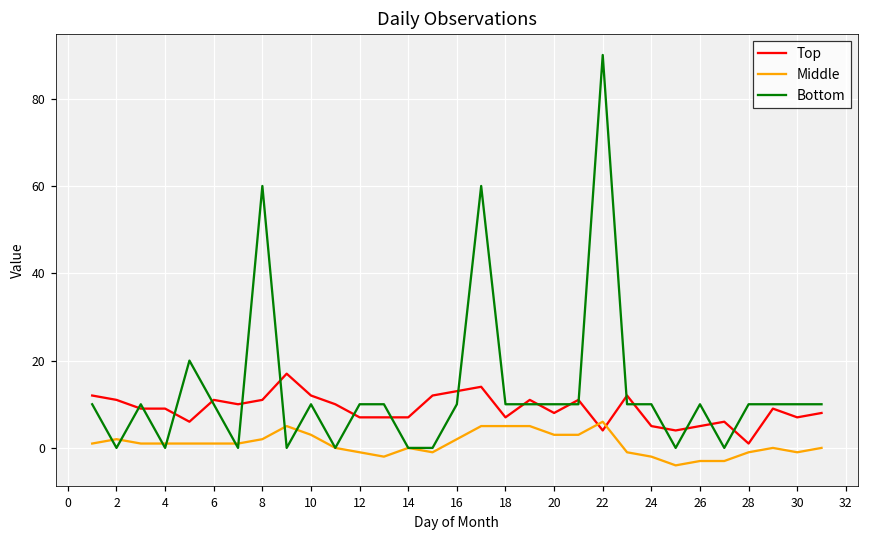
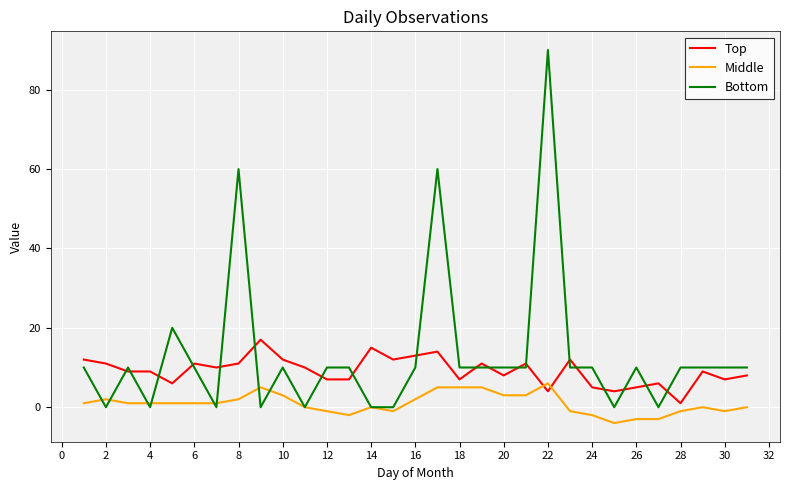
Top, 14: 7 -> 15
